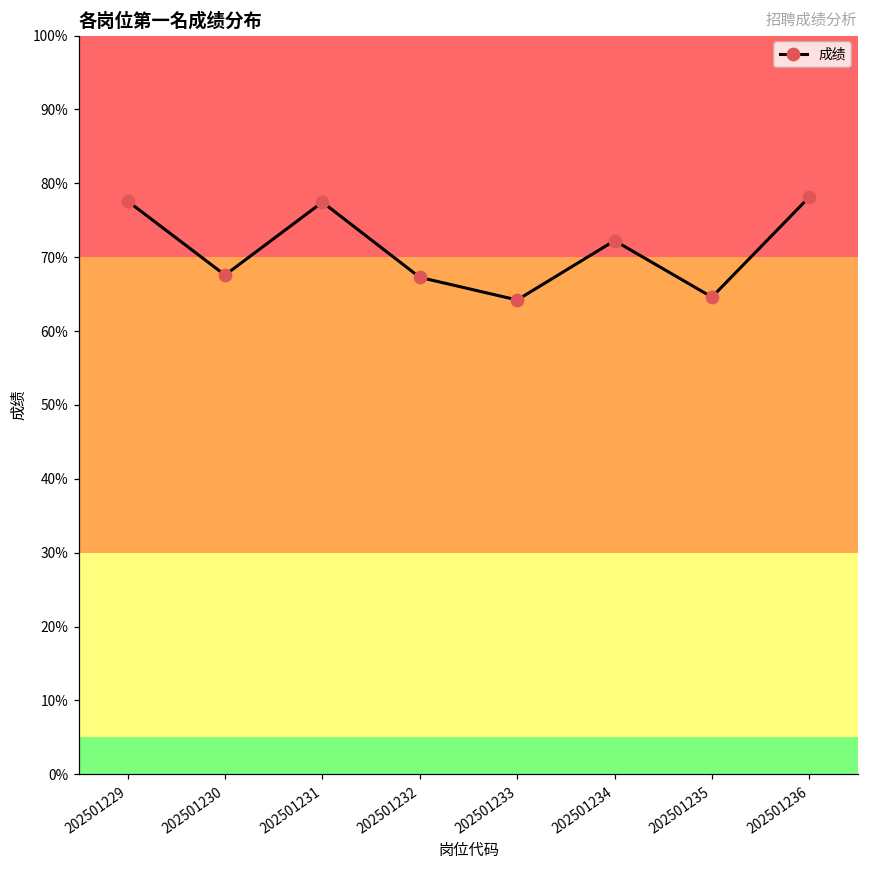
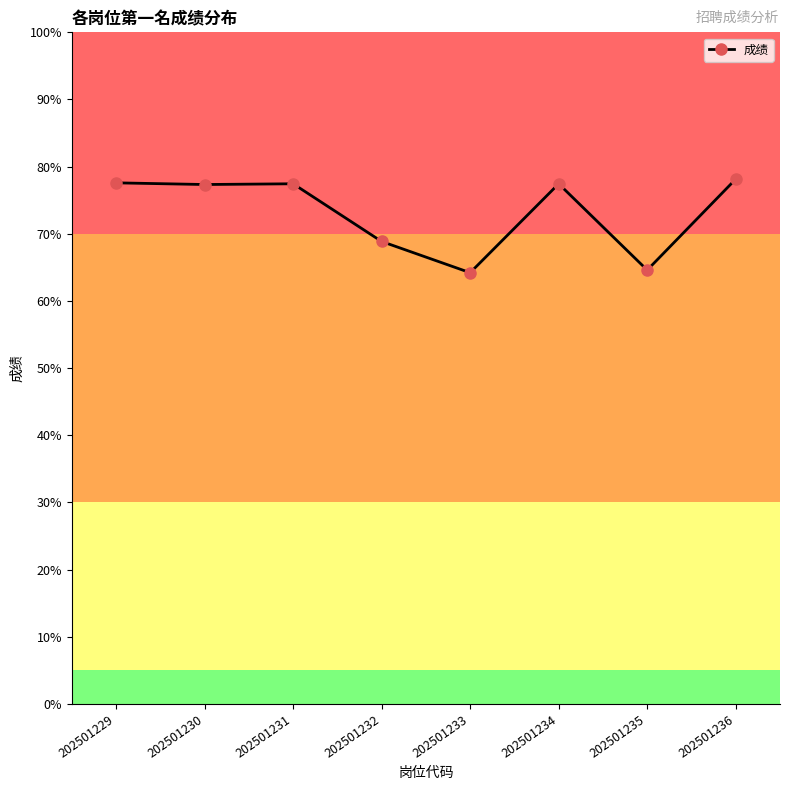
202501230: 68% -> 77%
202501232: 67% -> 69%
202501234: 72% -> 77%
